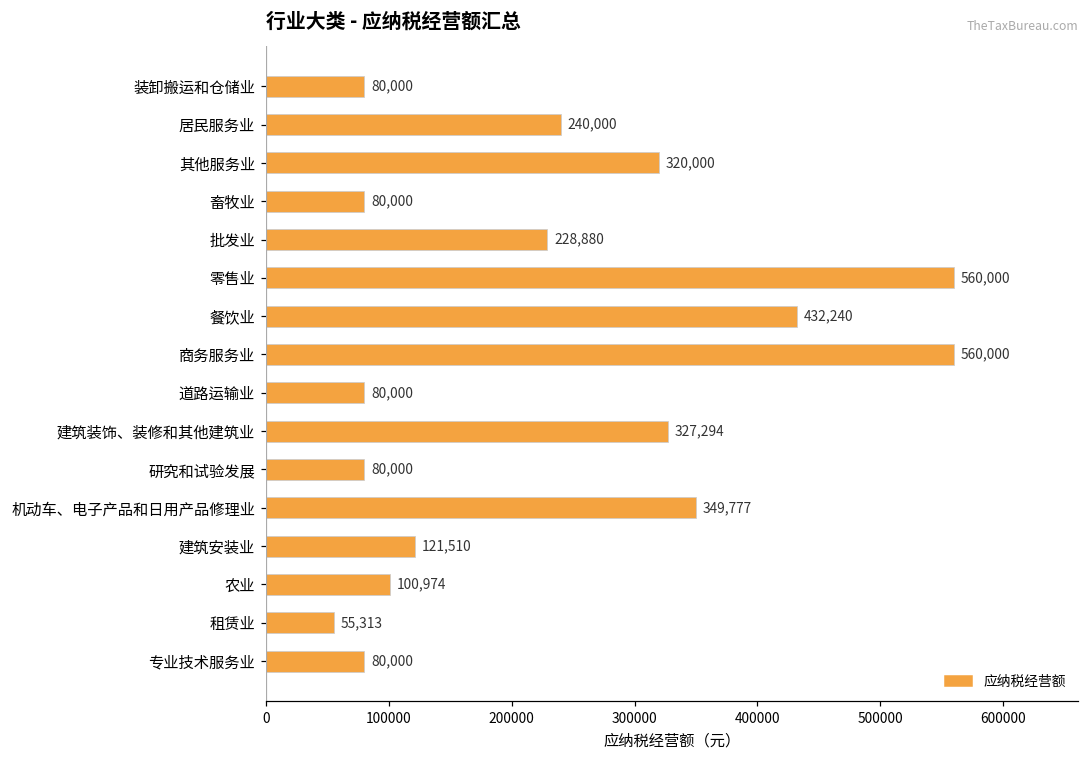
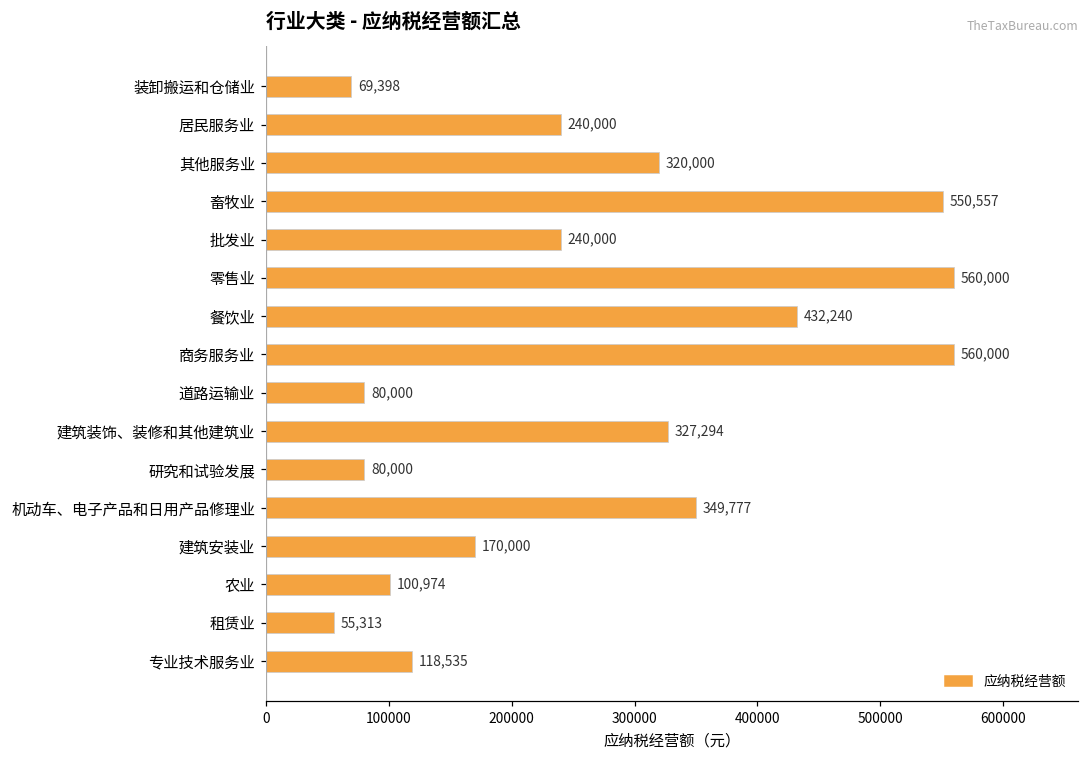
装卸搬运和仓储业: 80,000 -> 69,398
畜牧业: 80,000 -> 550,557
批发业: 228,880 -> 240,000
建筑安装业: 121,510 -> 170,000
专业技术服务业: 80,000 -> 118,535
